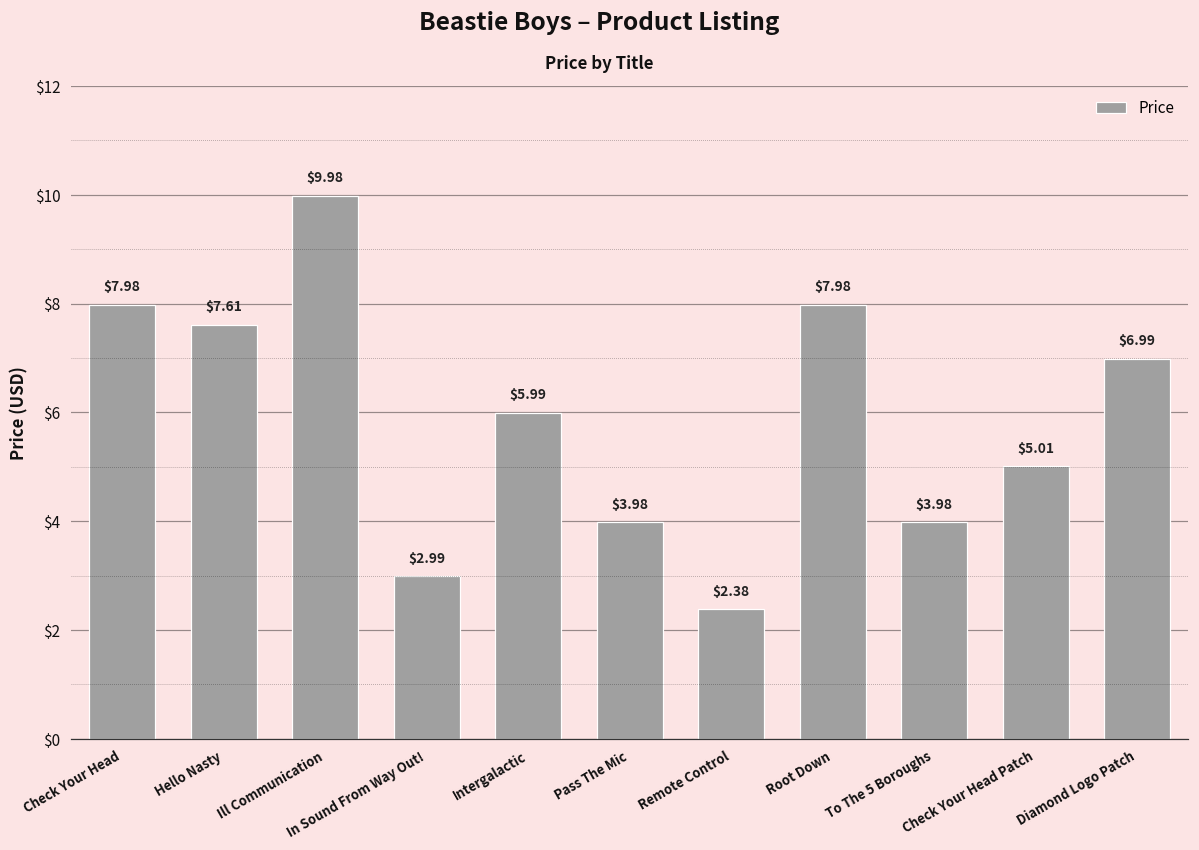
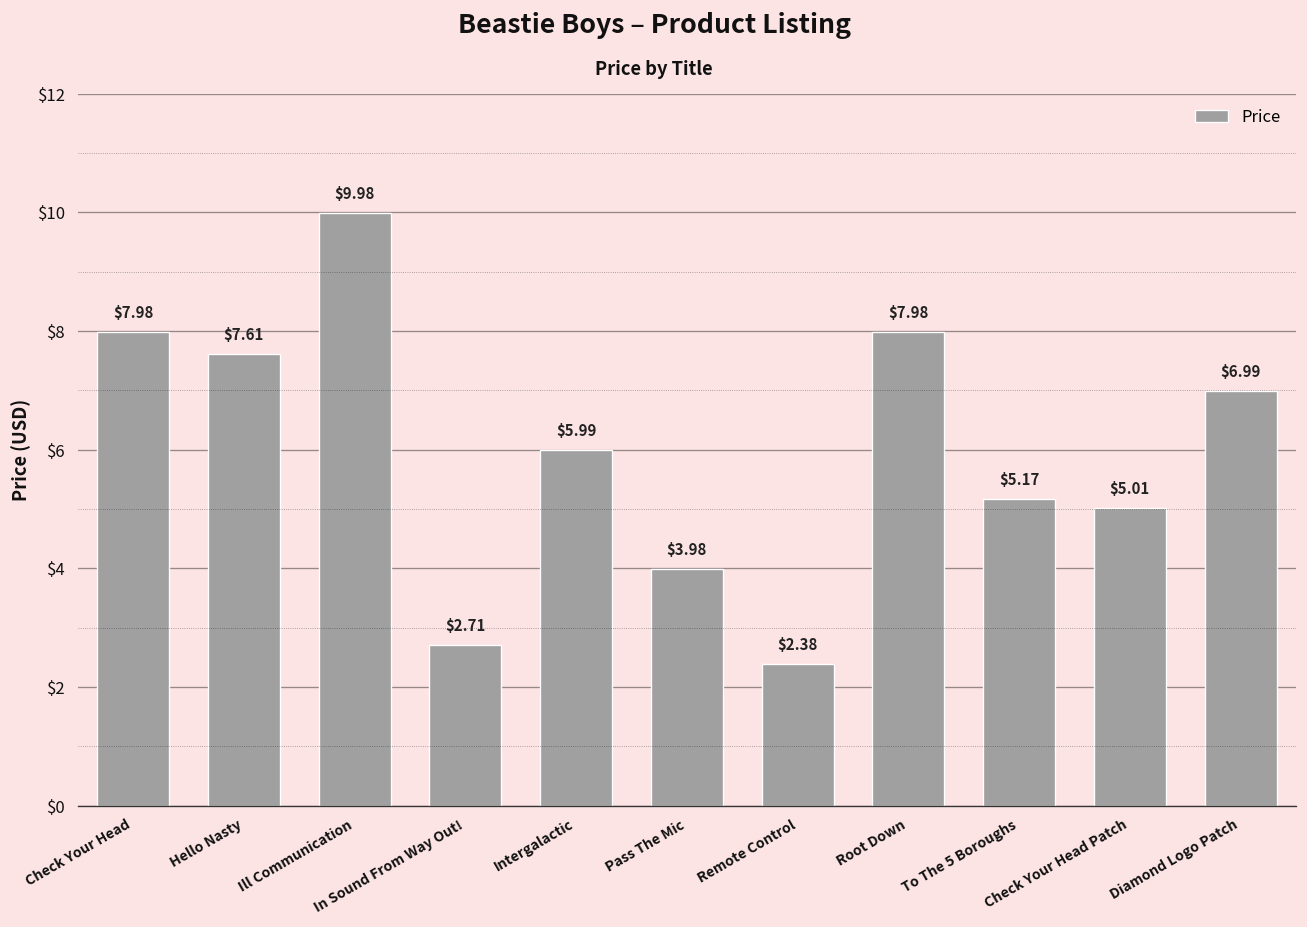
In Sound From Way Out!: $2.99 -> $2.71
To The 5 Boroughs: $3.98 -> $5.17
